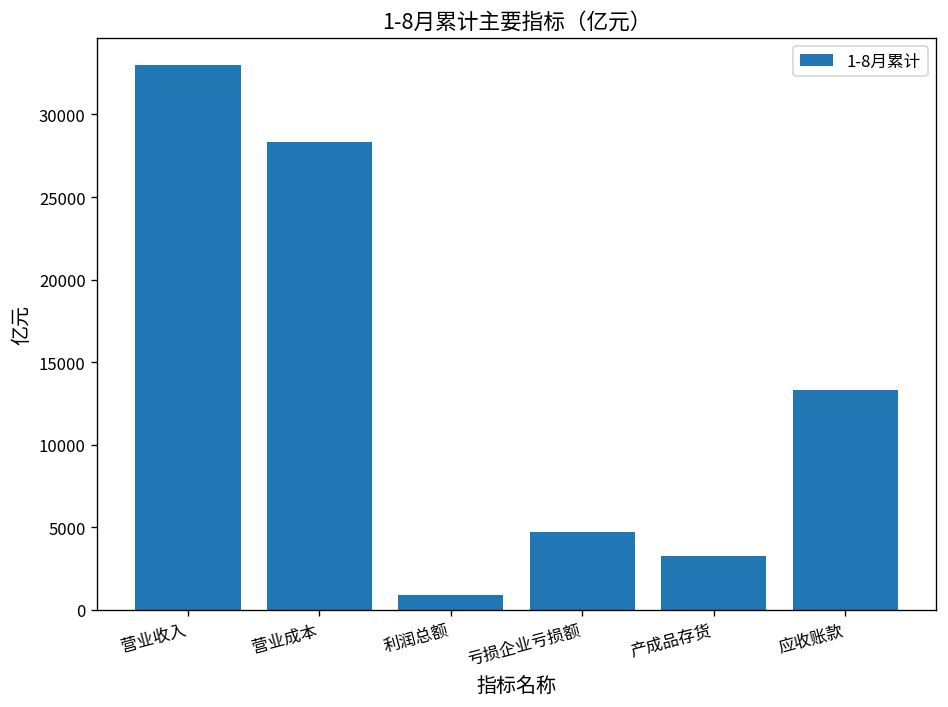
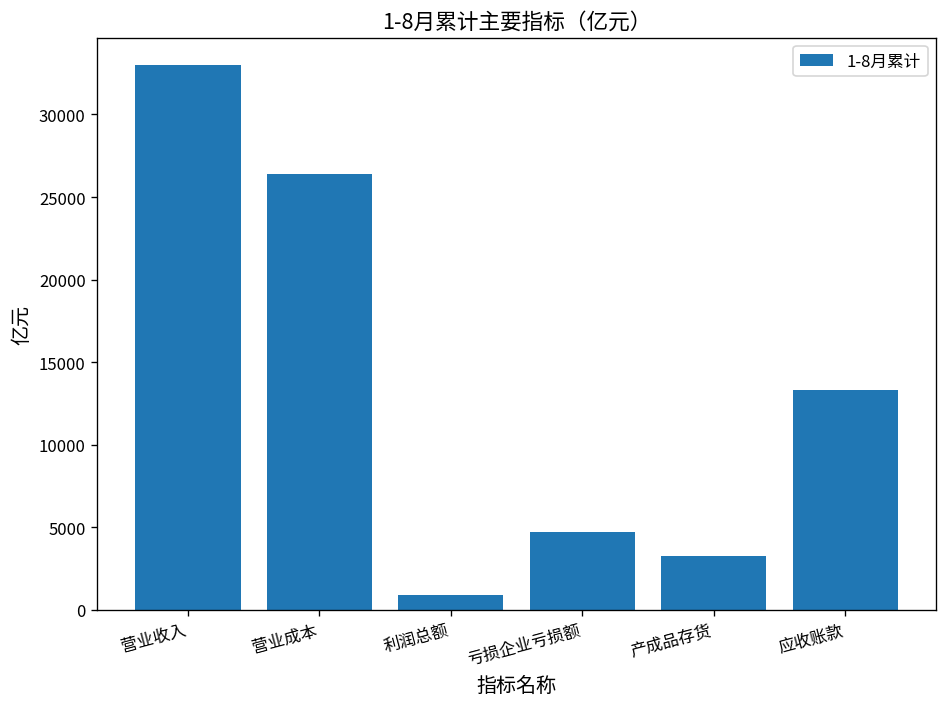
营业成本: 28300 -> 26400
